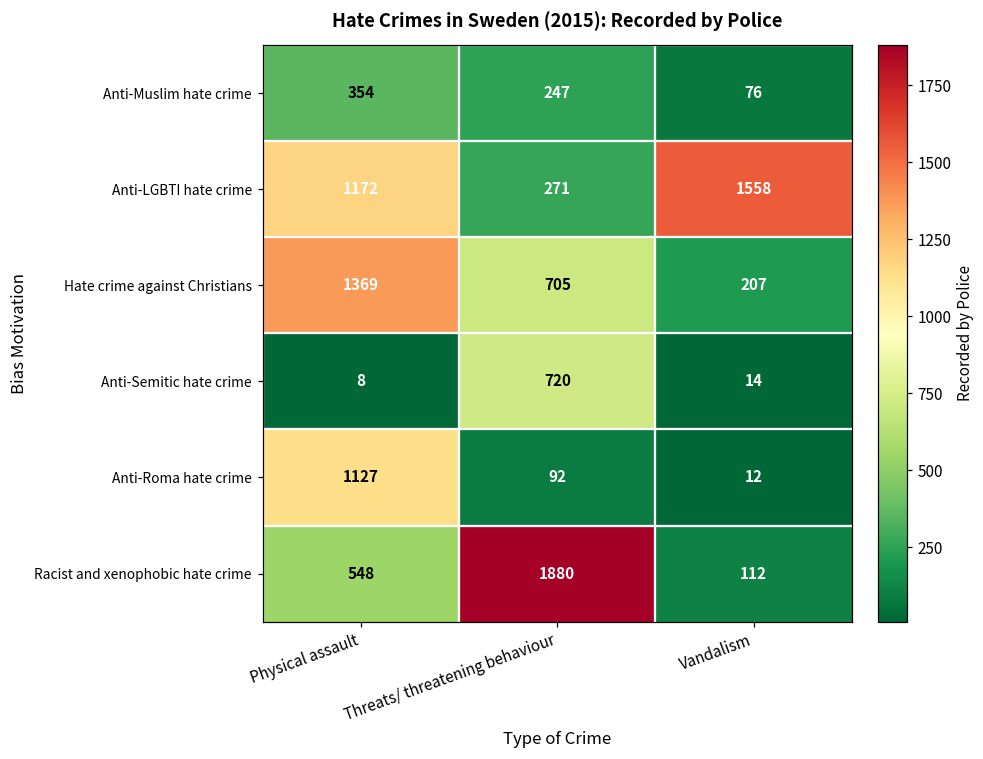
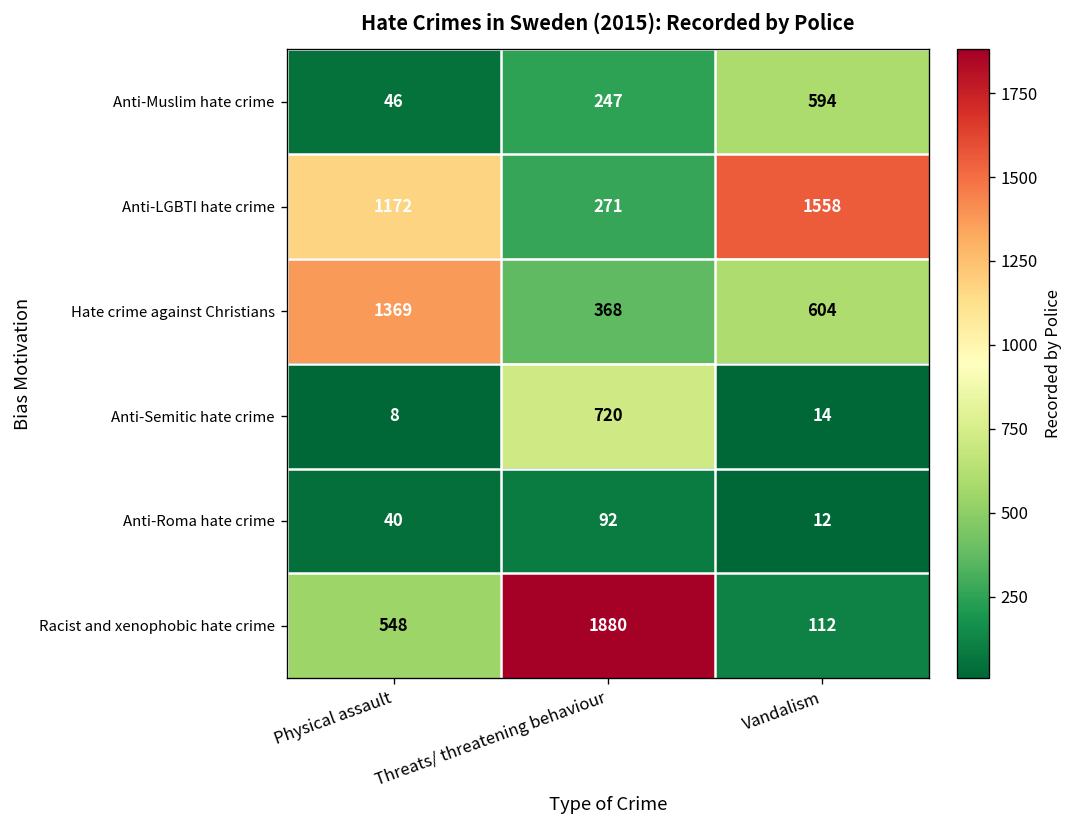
Anti-Muslim hate crime, Physical assault: 354 -> 46
Anti-Muslim hate crime, Vandalism: 76 -> 594
Hate crime against Christians, Threats/ threatening behaviour: 705 -> 368
Hate crime against Christians, Vandalism: 207 -> 604
Anti-Roma hate crime, Physical assault: 1127 -> 40
